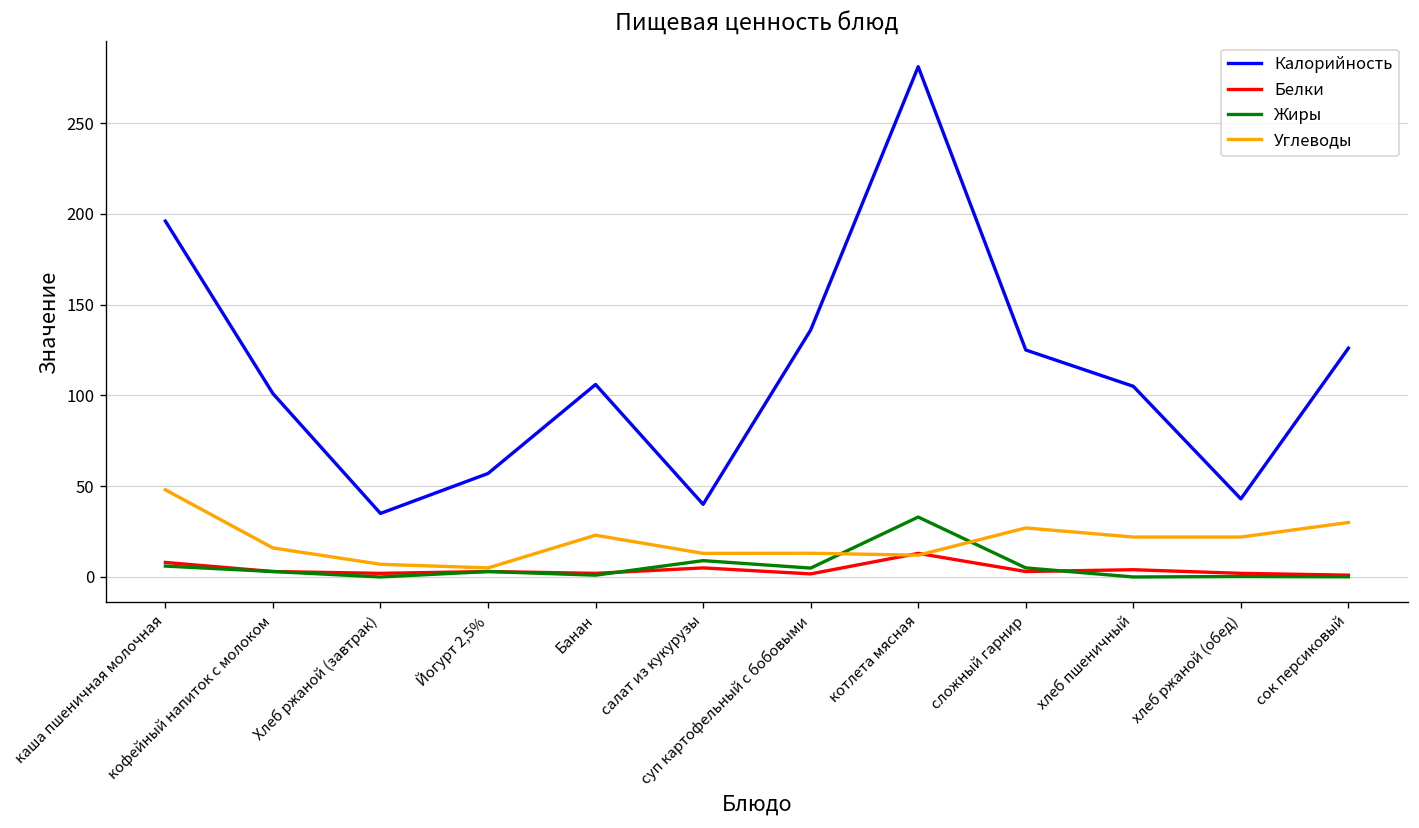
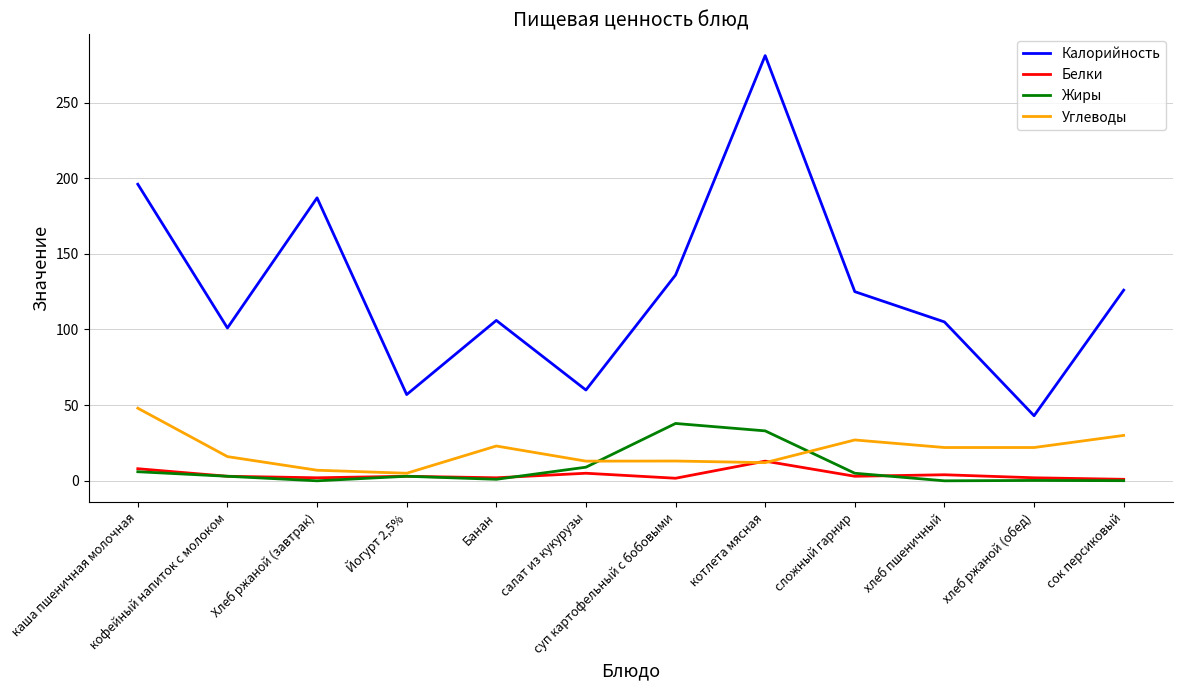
Калорийность, Хлеб ржаной (завтрак): 35 -> 187
Калорийность, салат из кукурузы: 40 -> 60
Жиры, суп картофельный с бобовыми: 5 -> 38
